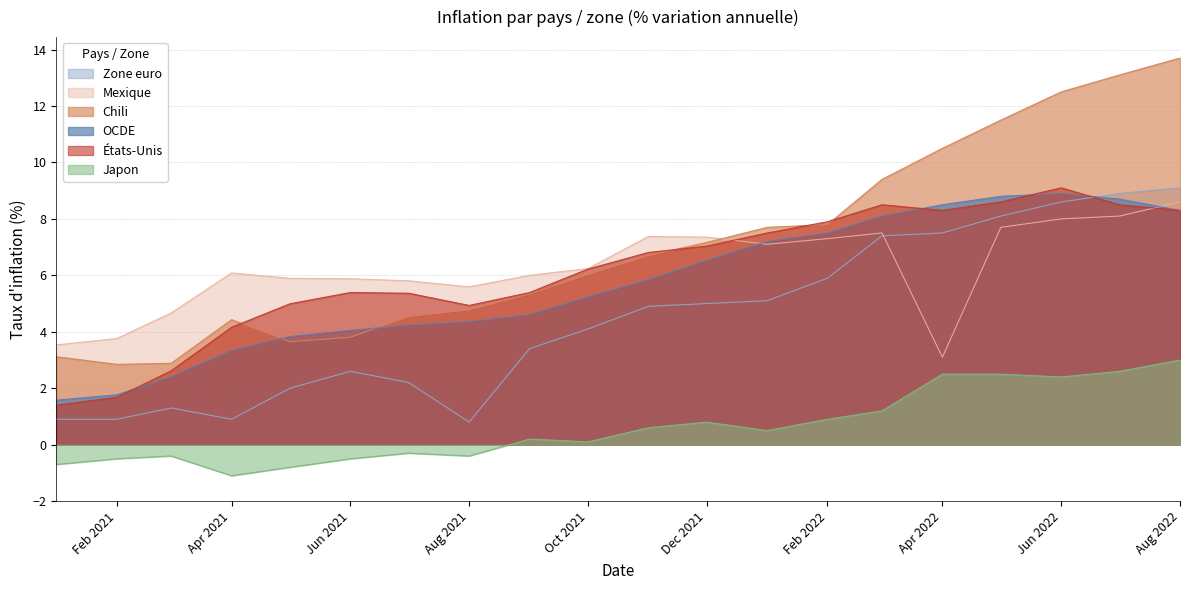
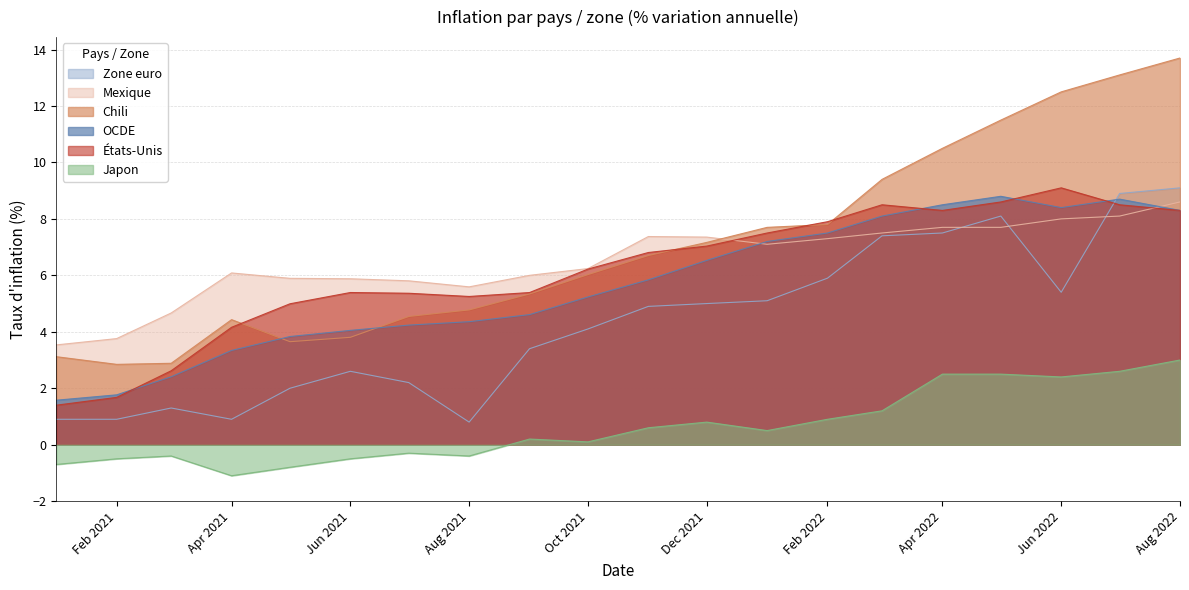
États-Unis, Aug 2021: 4.9 -> 5.3
Mexique, Apr 2022: 3.1 -> 7.7
Zone euro, Jun 2022: 8.6 -> 5.4
OCDE, Jun 2022: 8.9 -> 8.4
